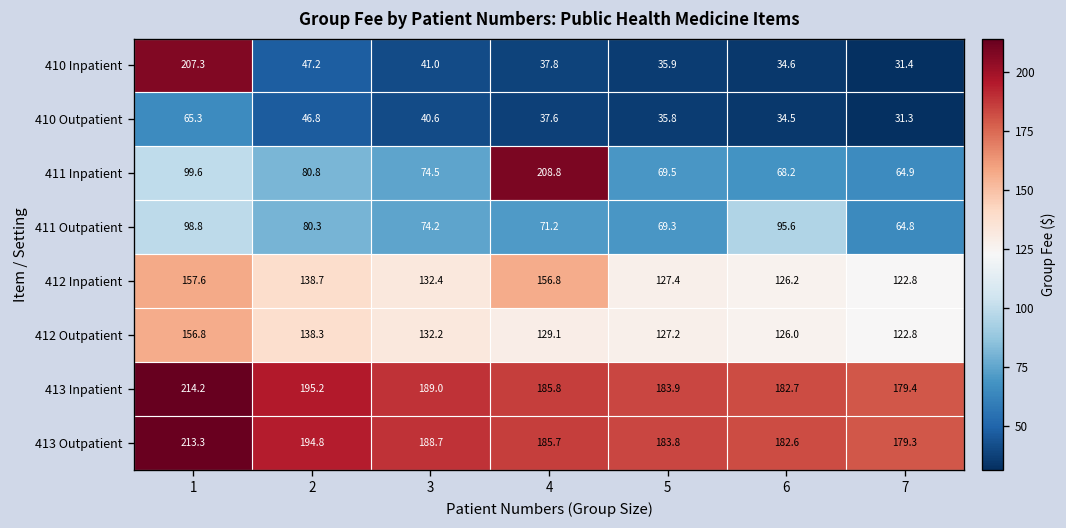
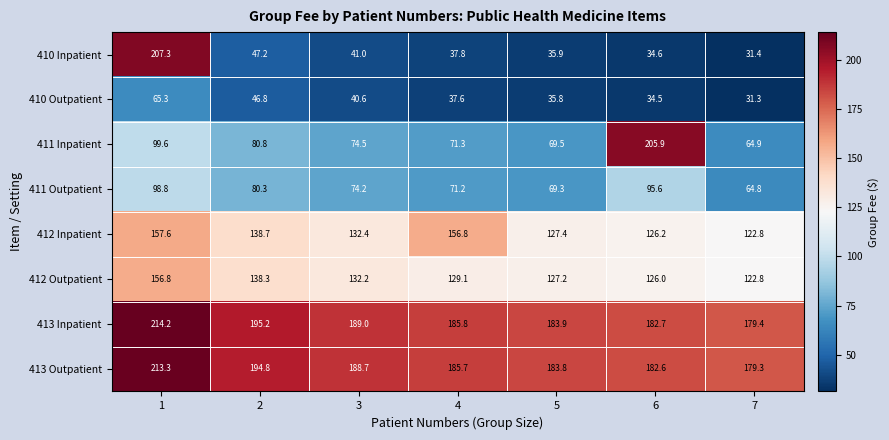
411 Inpatient, 4: 208.8 -> 71.3
411 Inpatient, 6: 68.2 -> 205.9
